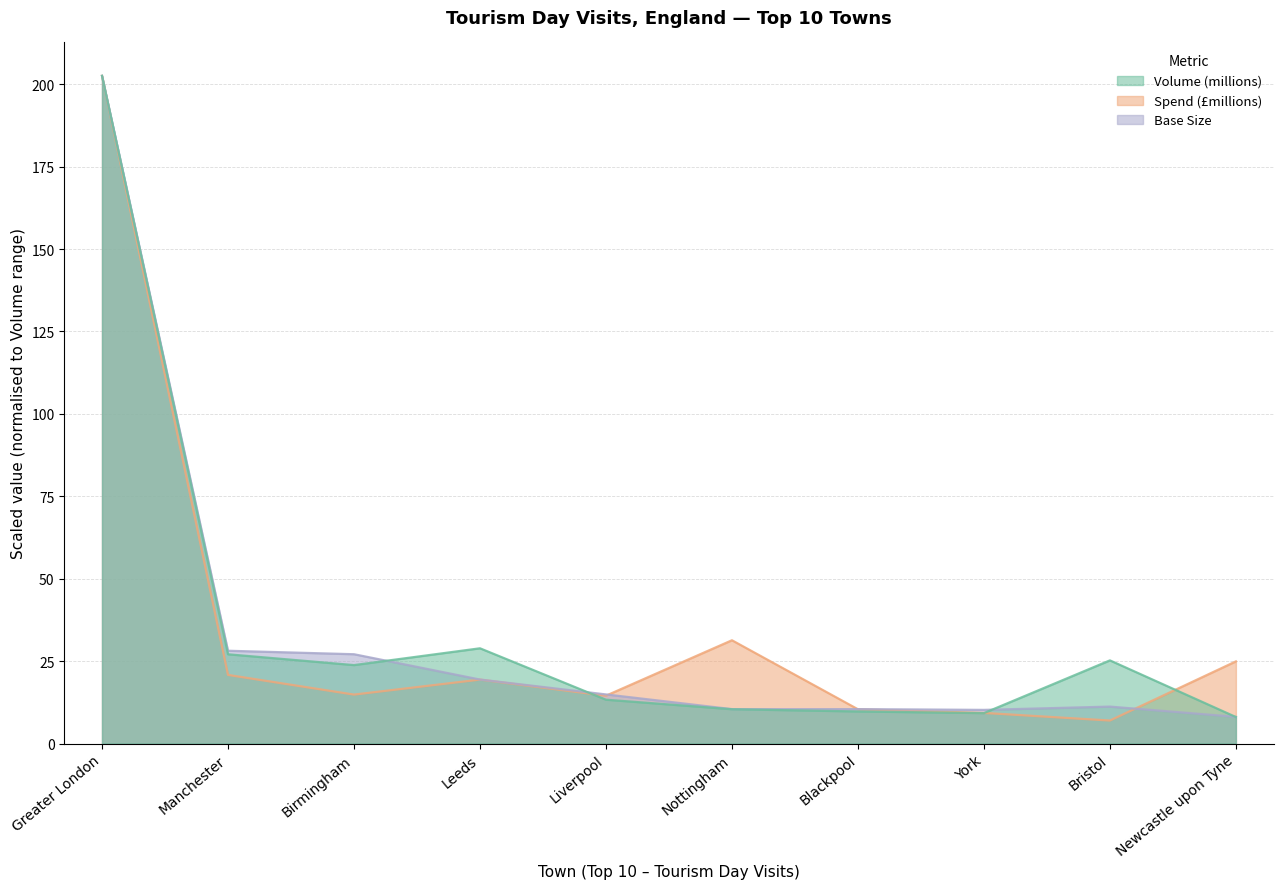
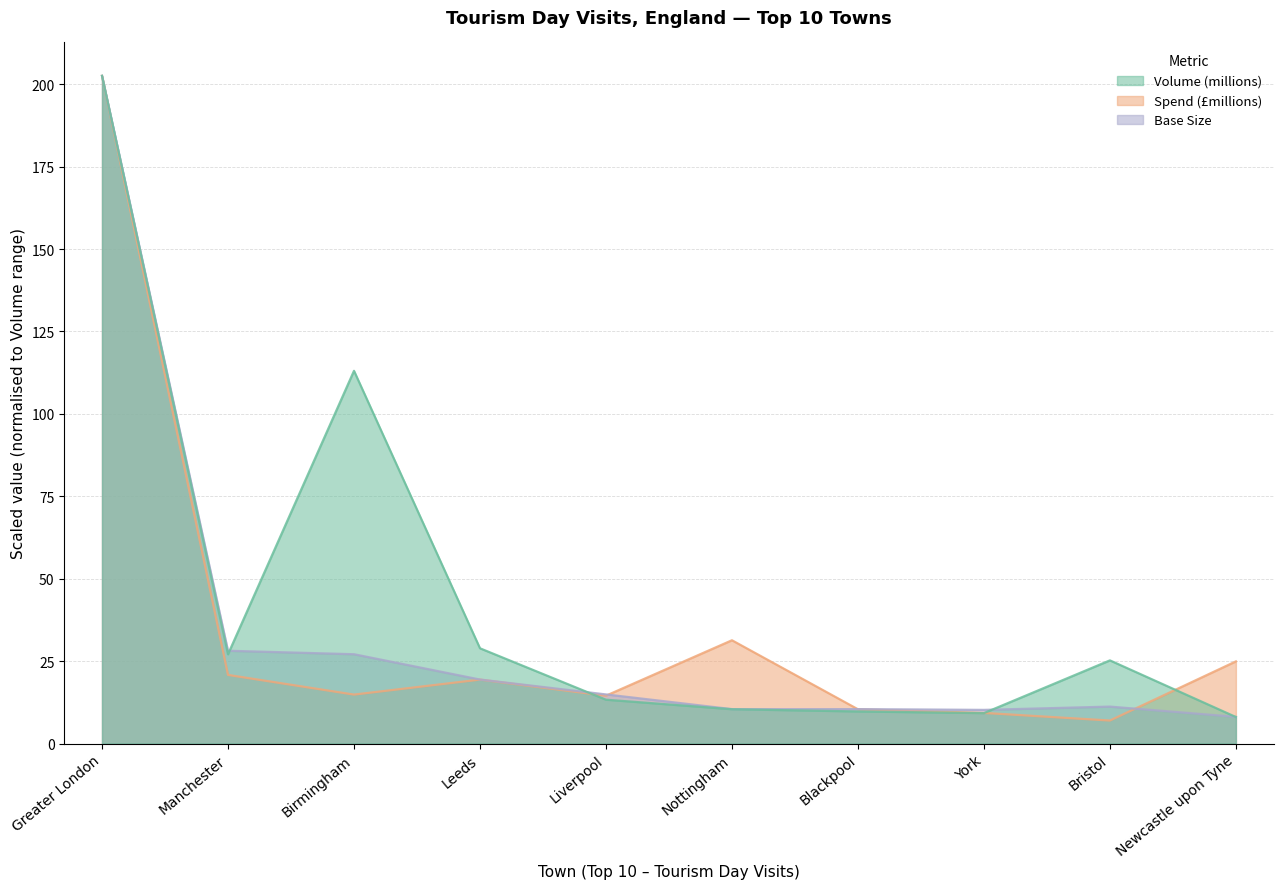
Volume (millions), Birmingham: 24 -> 113
